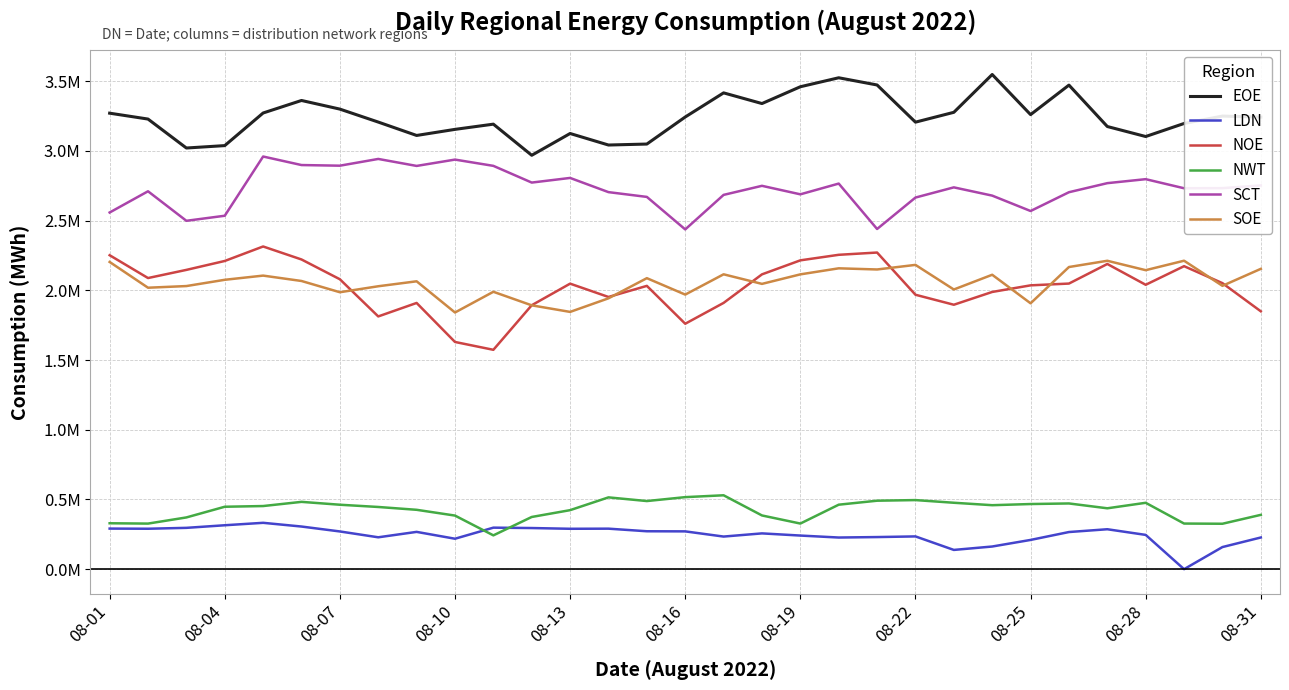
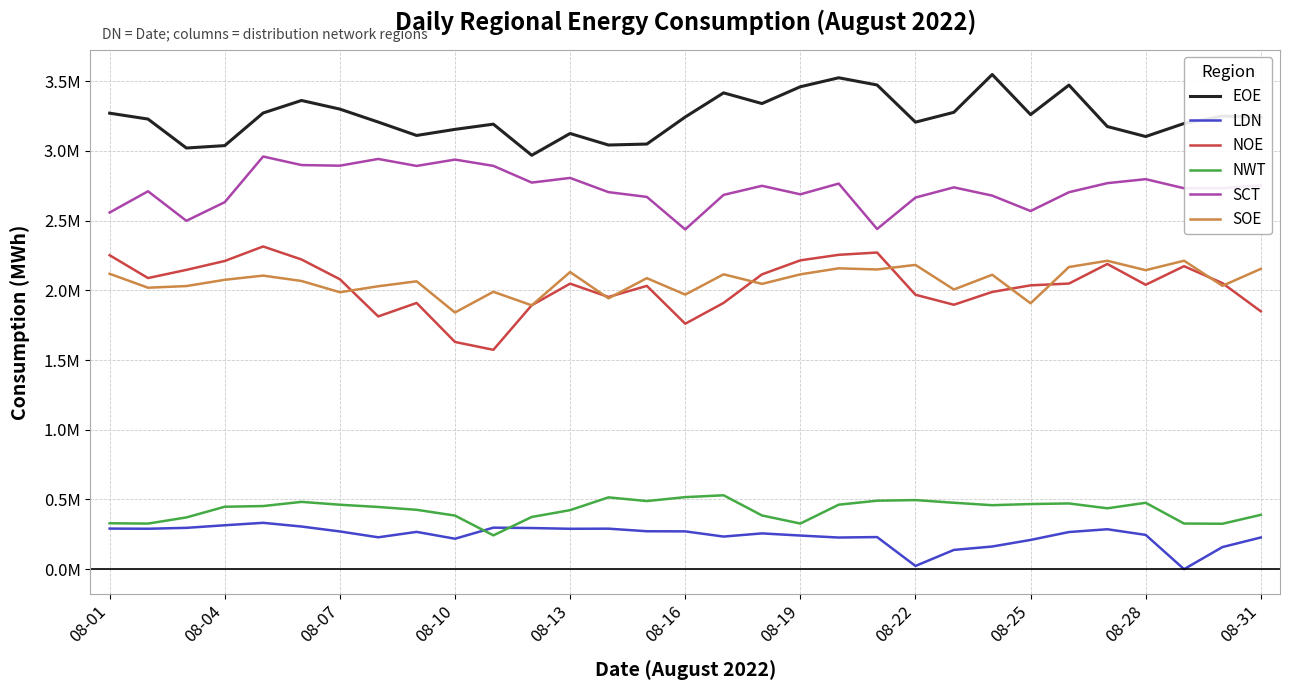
SOE, 08-01: 2200000 -> 2120000
SCT, 08-04: 2540000 -> 2630000
SOE, 08-13: 1850000 -> 2130000
LDN, 08-22: 240000 -> 20000
